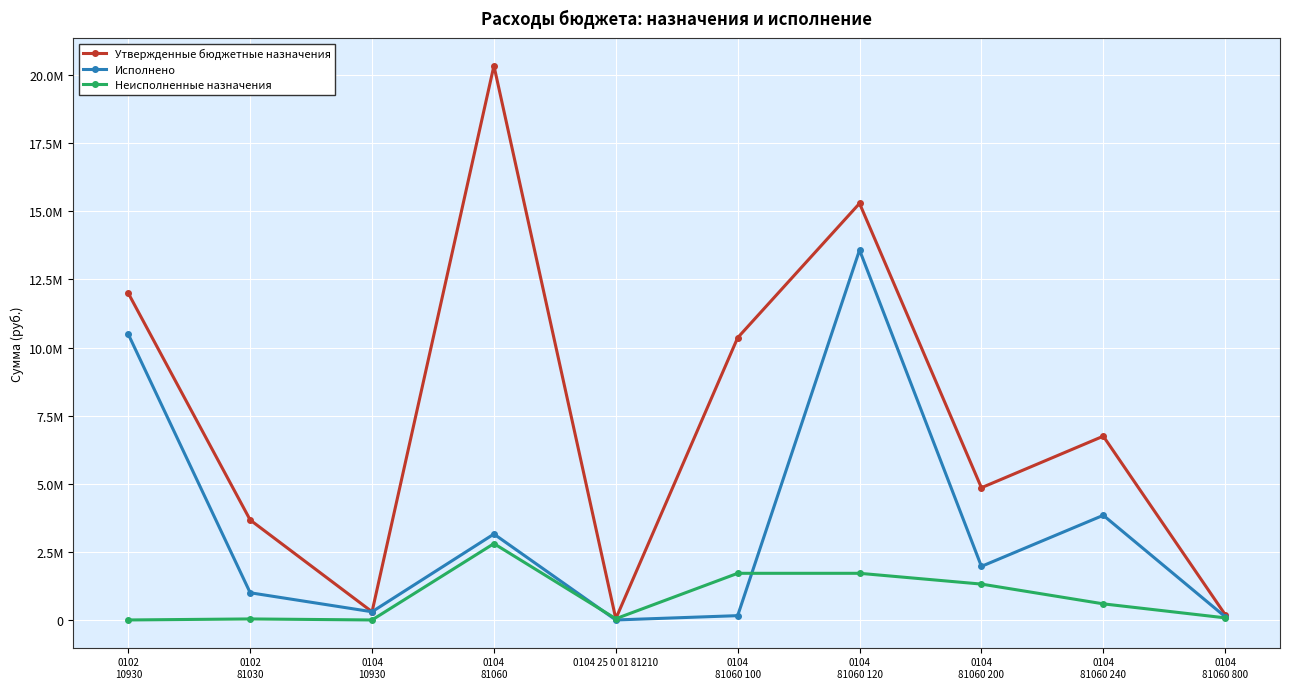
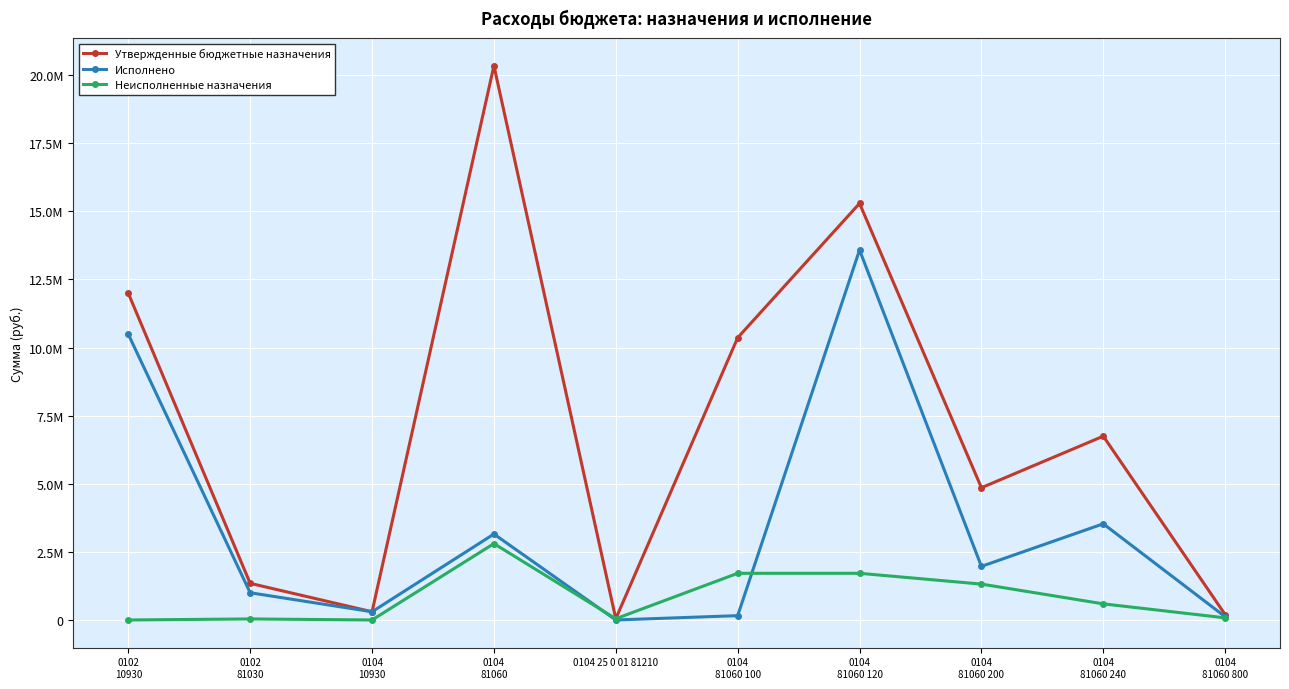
Утвержденные бюджетные назначения, 0102 81030: 3700000 -> 1300000
Исполнено, 0104 81060 240: 3800000 -> 3500000
